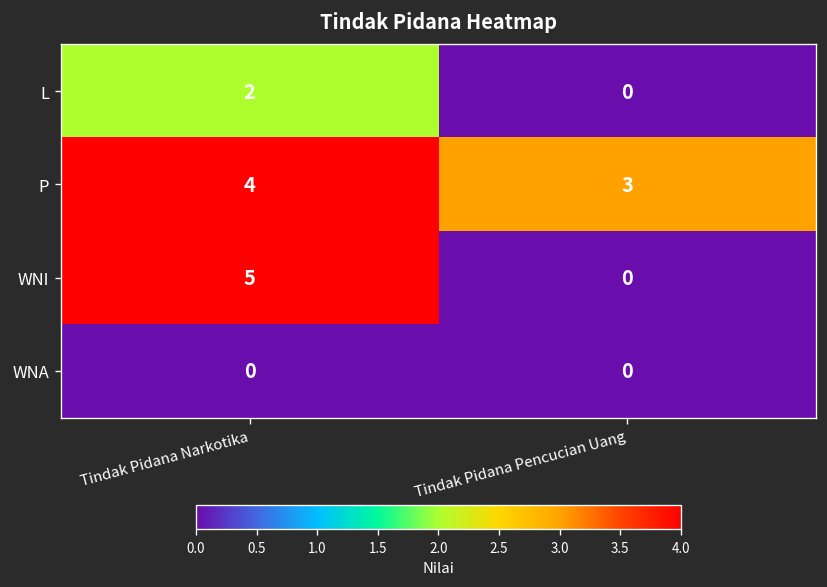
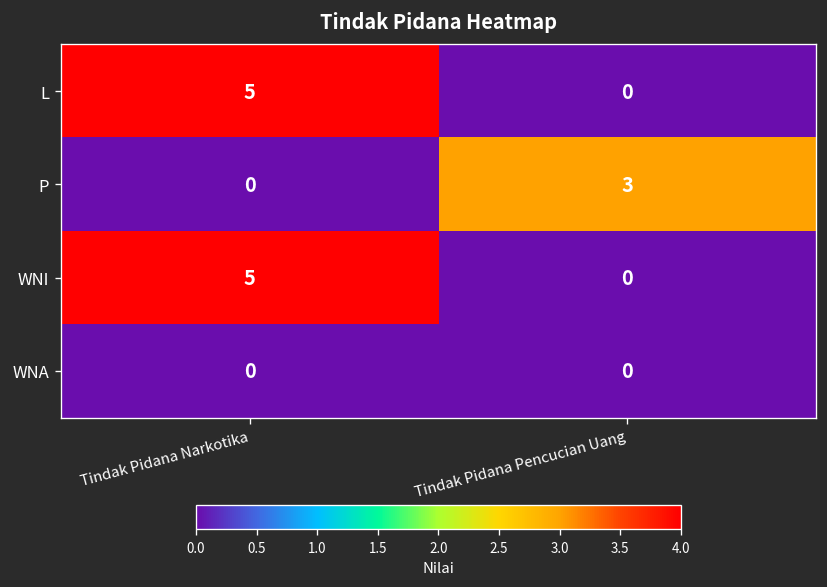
L, Tindak Pidana Narkotika: 2 -> 5
P, Tindak Pidana Narkotika: 4 -> 0
